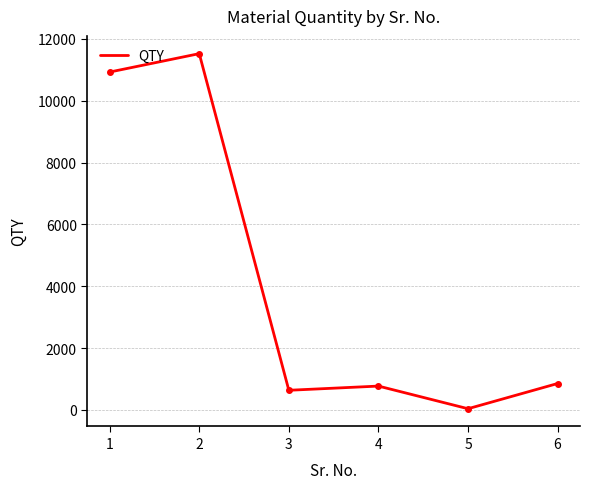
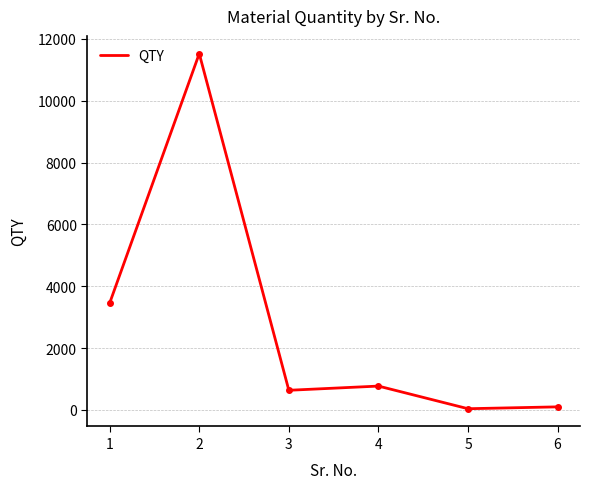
1: 10900 -> 3500
6: 900 -> 100
